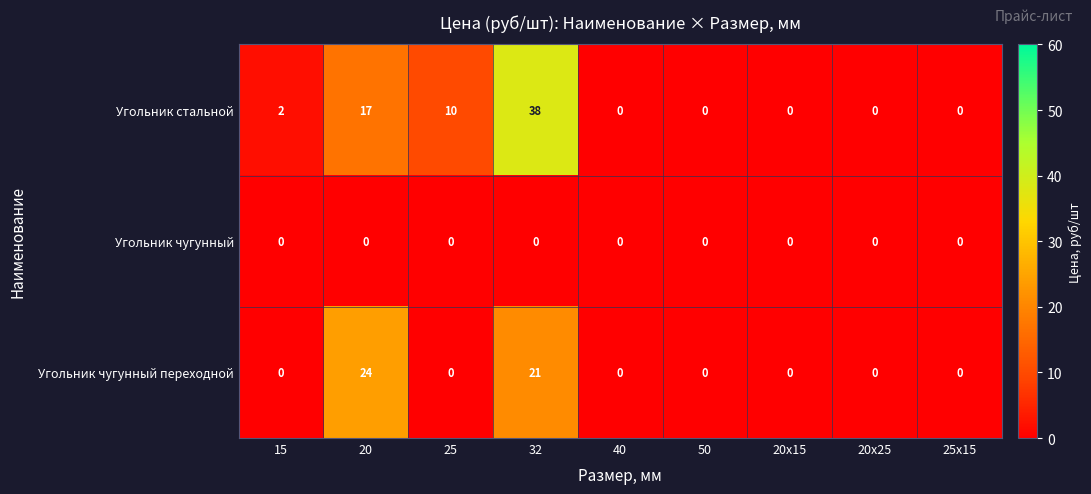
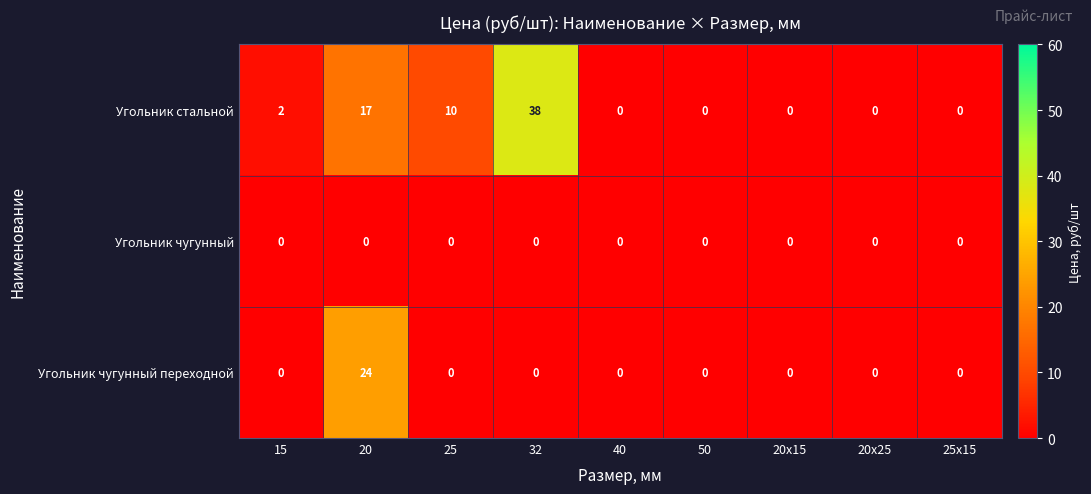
Угольник чугунный переходной, 32: 21 -> 0
